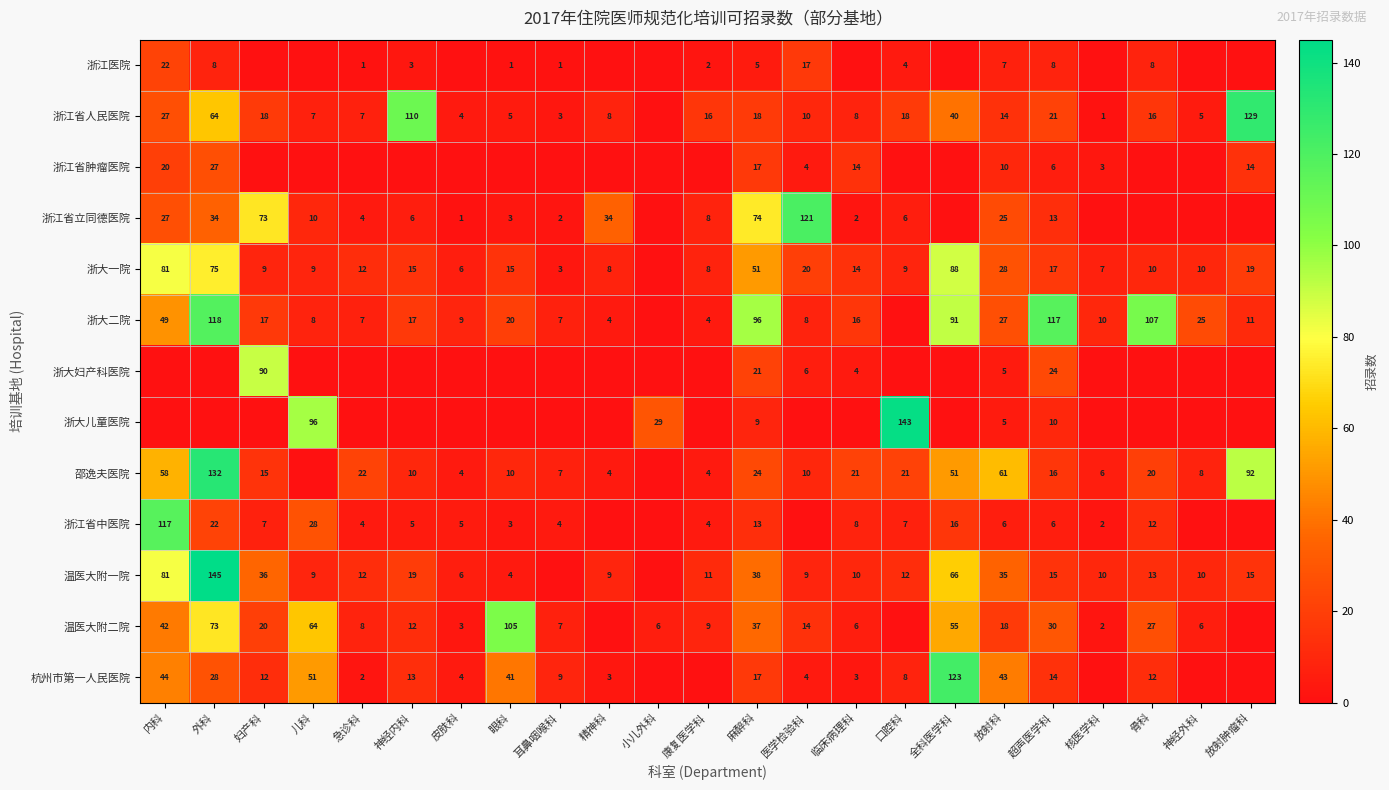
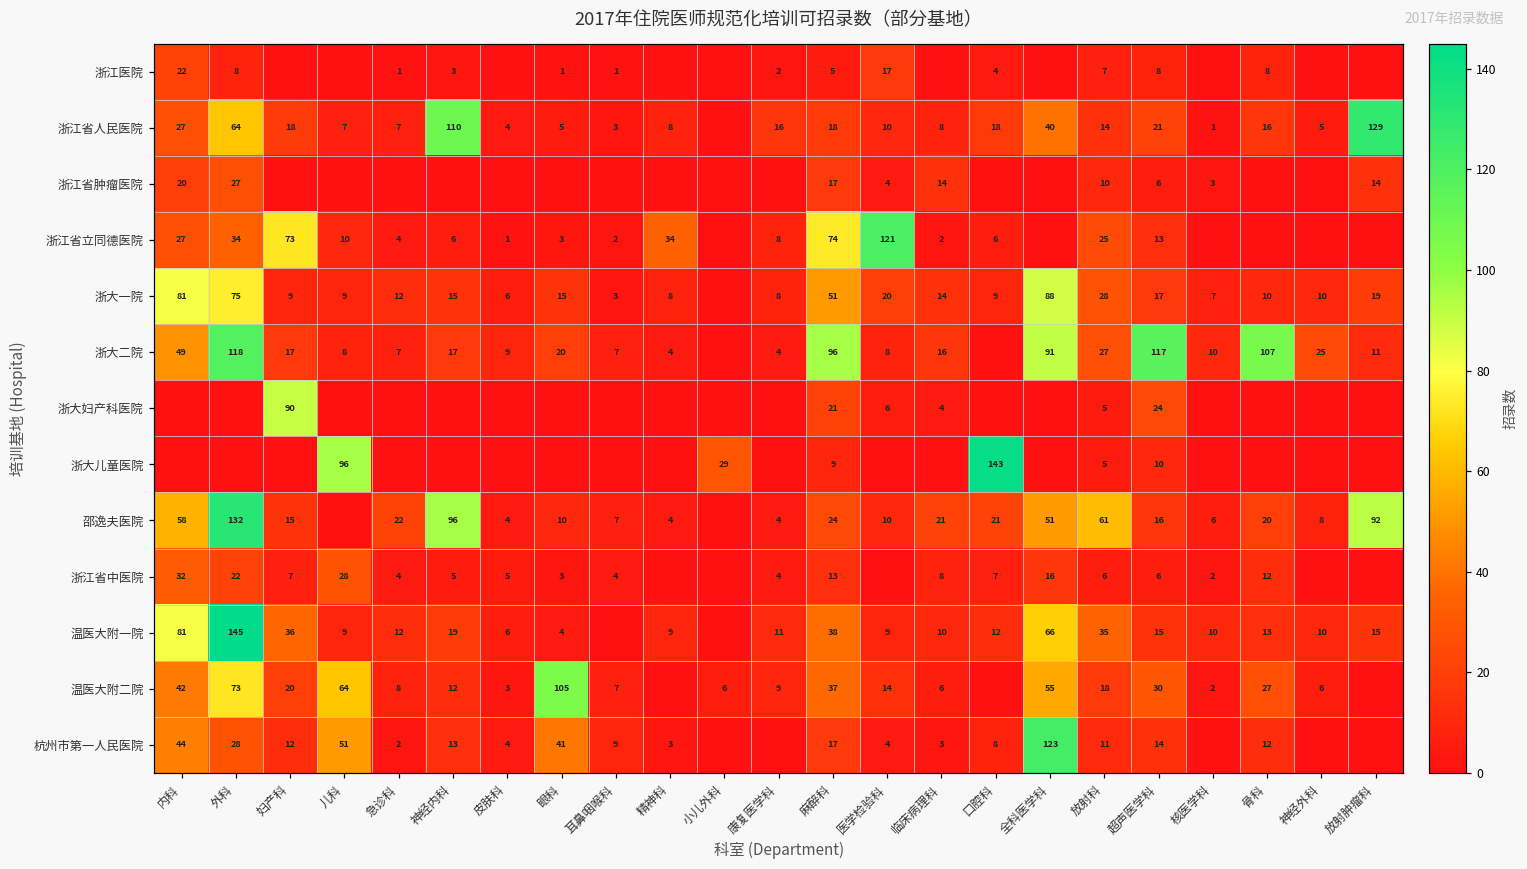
邵逸夫医院, 神经内科: 10 -> 96
浙江省中医院, 内科: 117 -> 32
杭州市第一人民医院, 放射科: 43 -> 11
